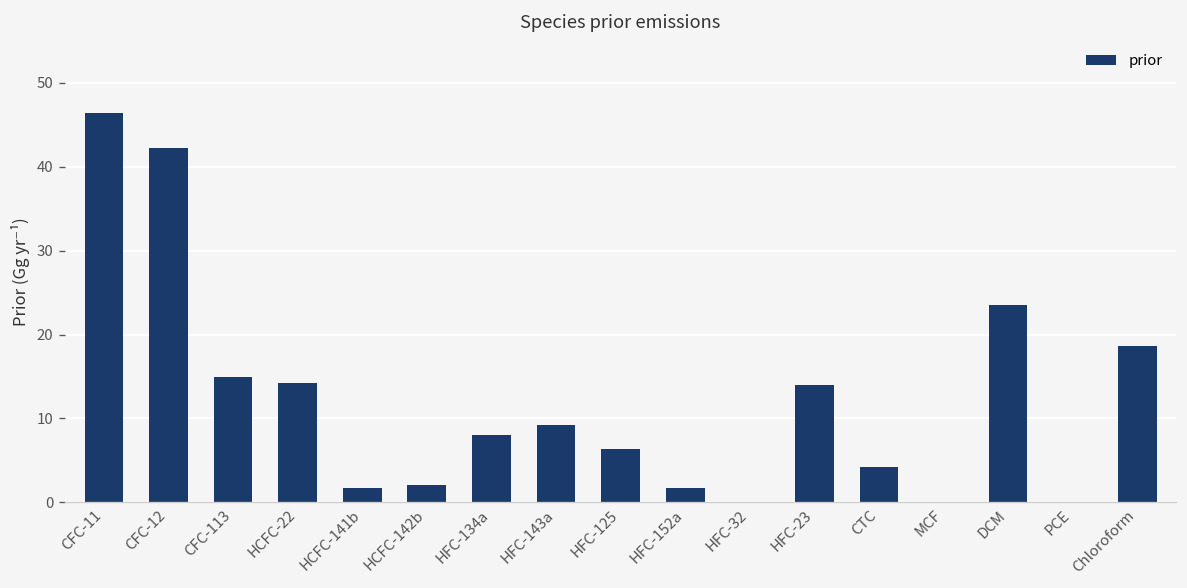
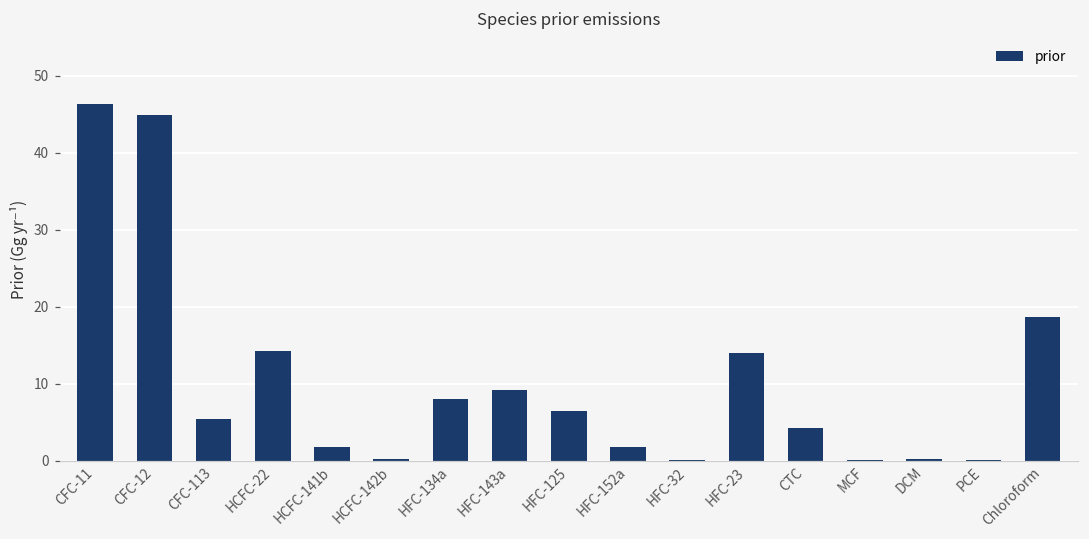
CFC-12: 42 -> 45
CFC-113: 15 -> 5
HCFC-142b: 2 -> 0
DCM: 24 -> 0
